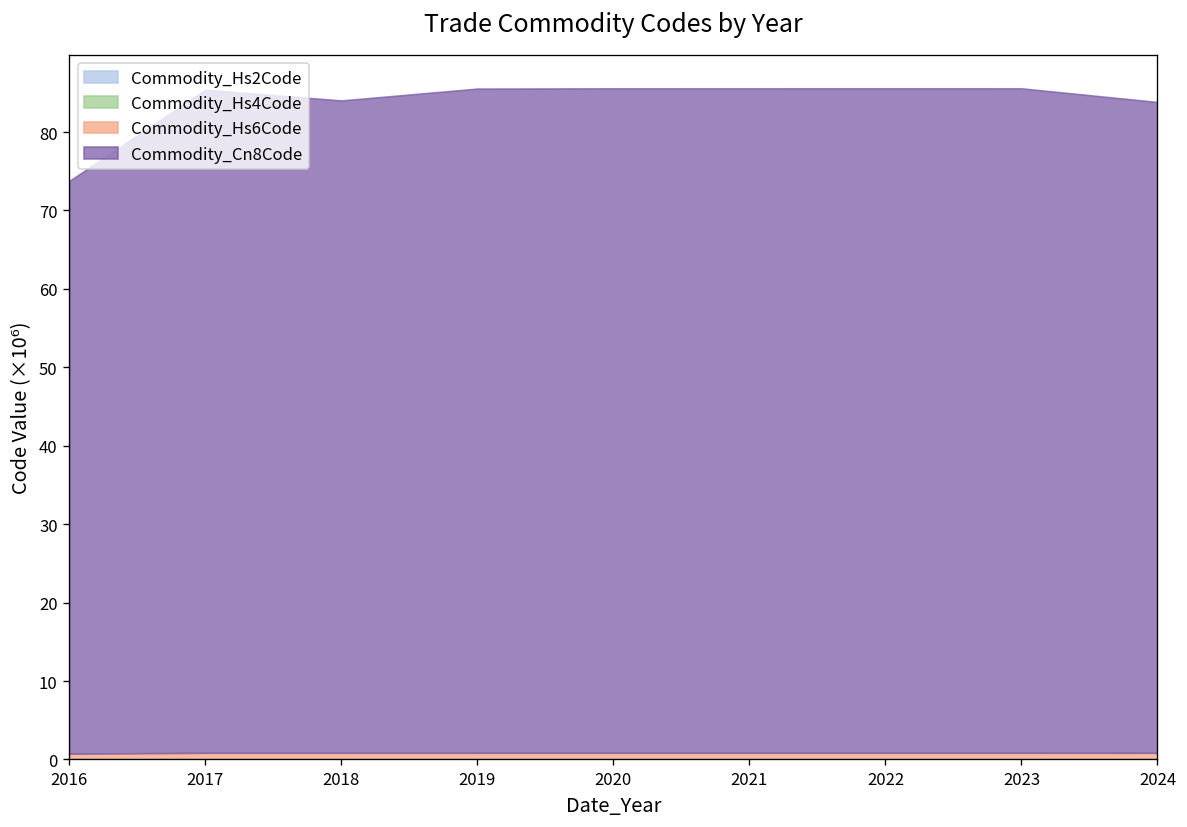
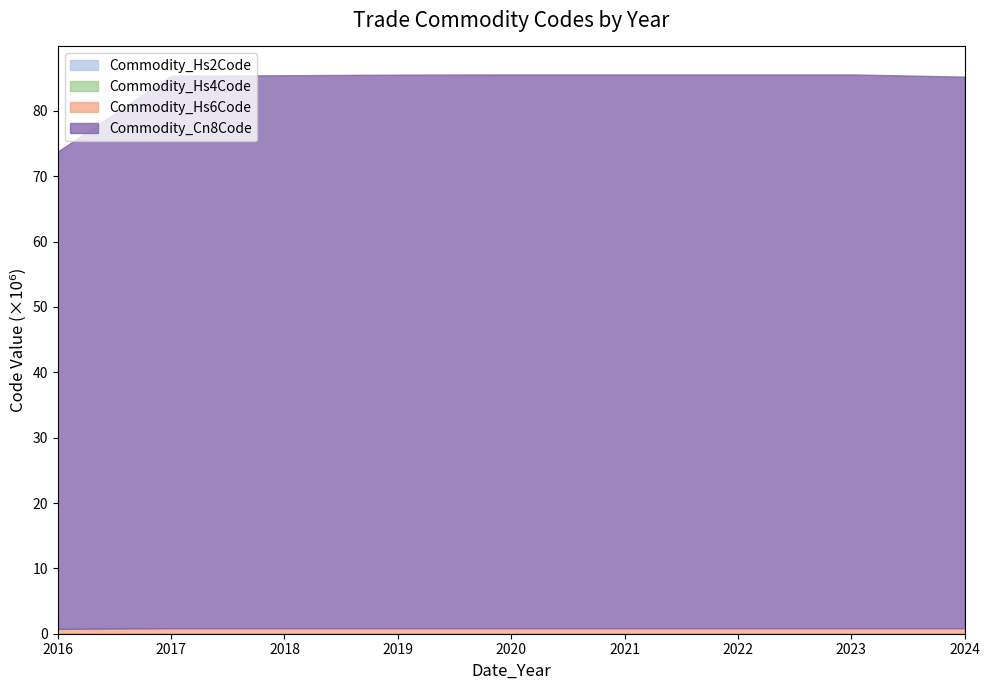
Commodity_Cn8Code, 2018: 83 -> 85
Commodity_Cn8Code, 2024: 83 -> 84
